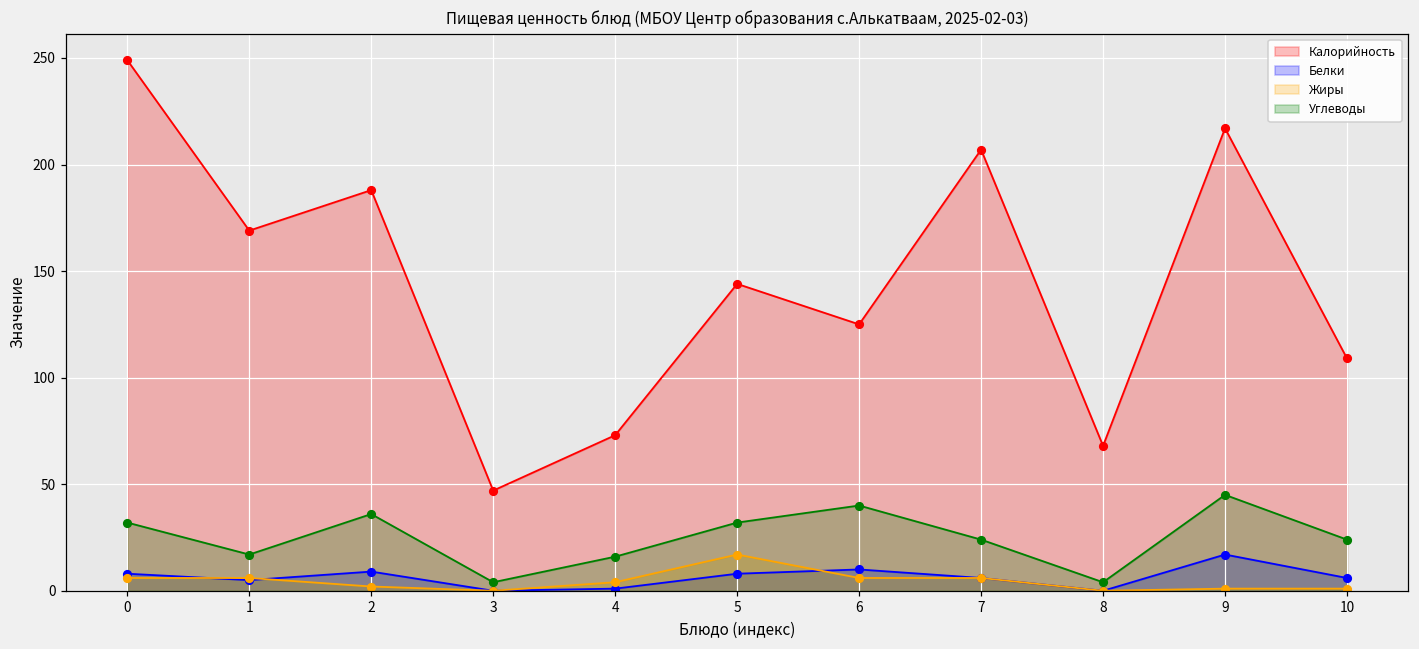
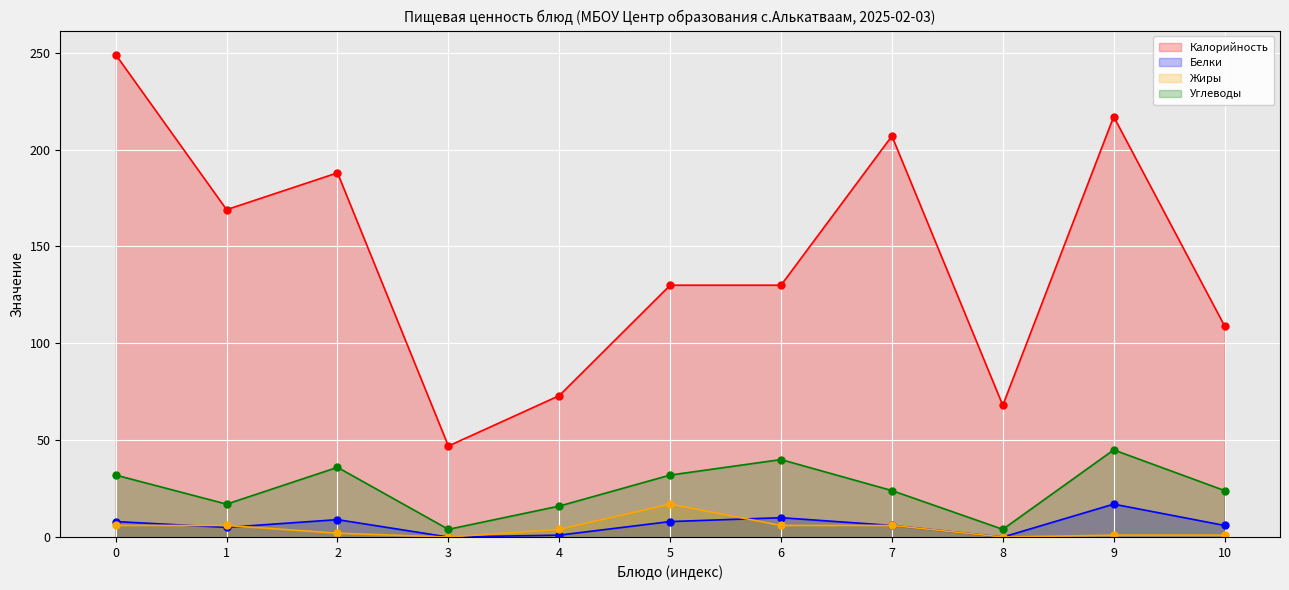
Калорийность, 5: 144 -> 130
Калорийность, 6: 125 -> 130
